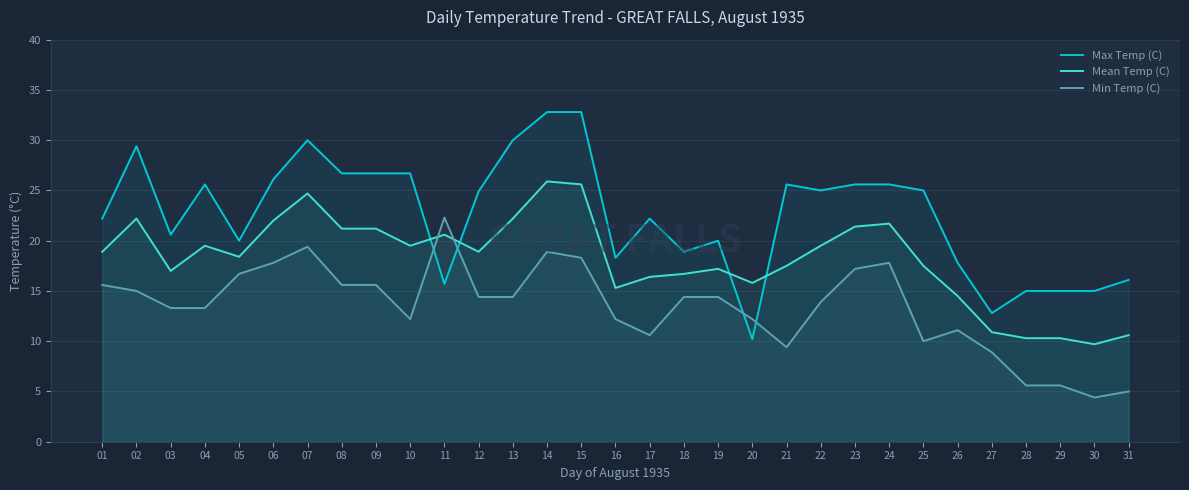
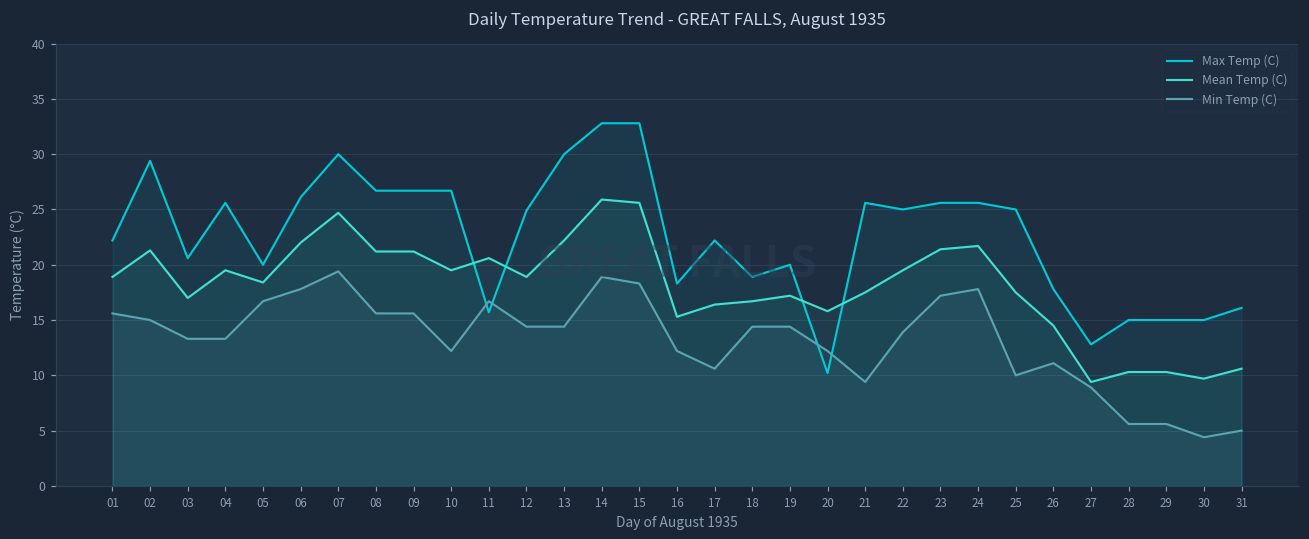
Mean Temp (C), 02: 22.2 -> 21.3
Min Temp (C), 11: 22.3 -> 16.7
Mean Temp (C), 27: 10.9 -> 9.4
